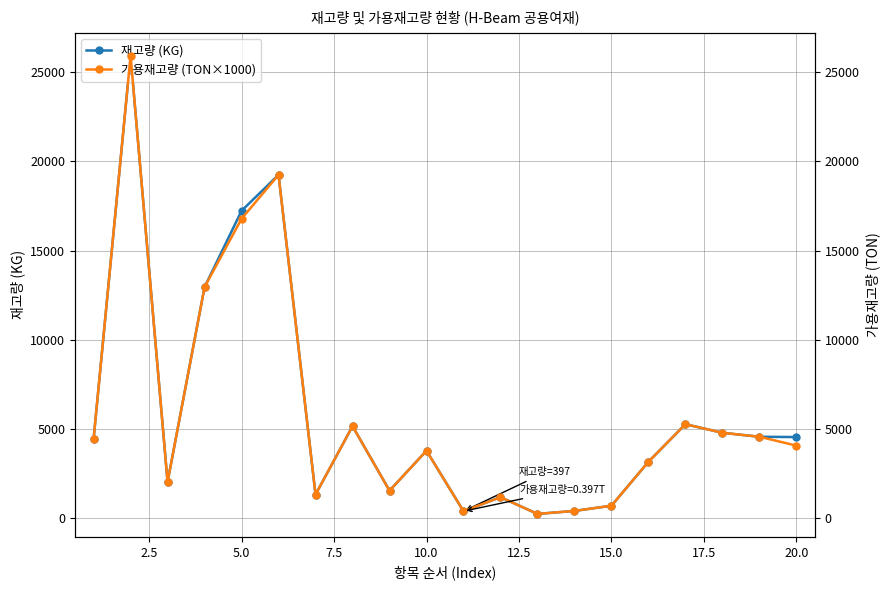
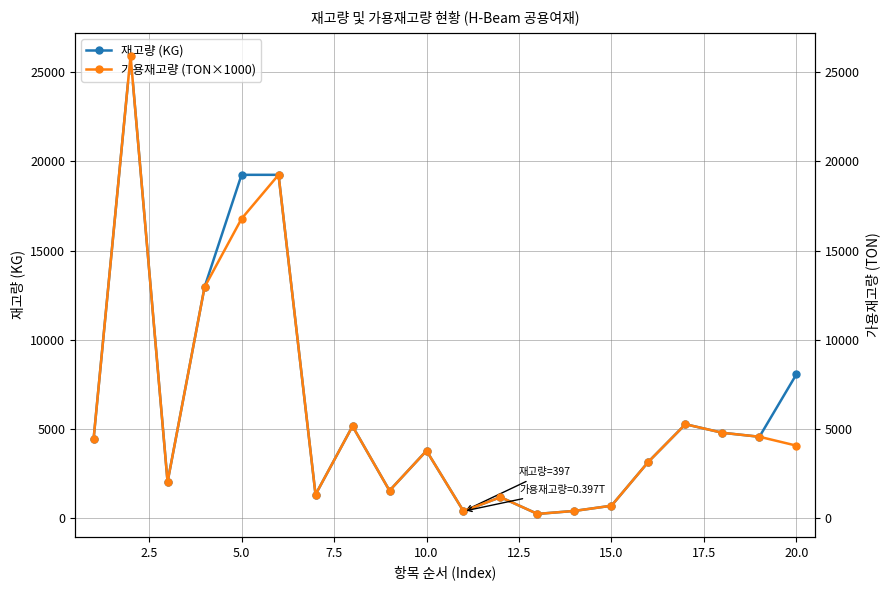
재고량 (KG), 5.0: 17200 -> 19200
재고량 (KG), 20.0: 4600 -> 8100
